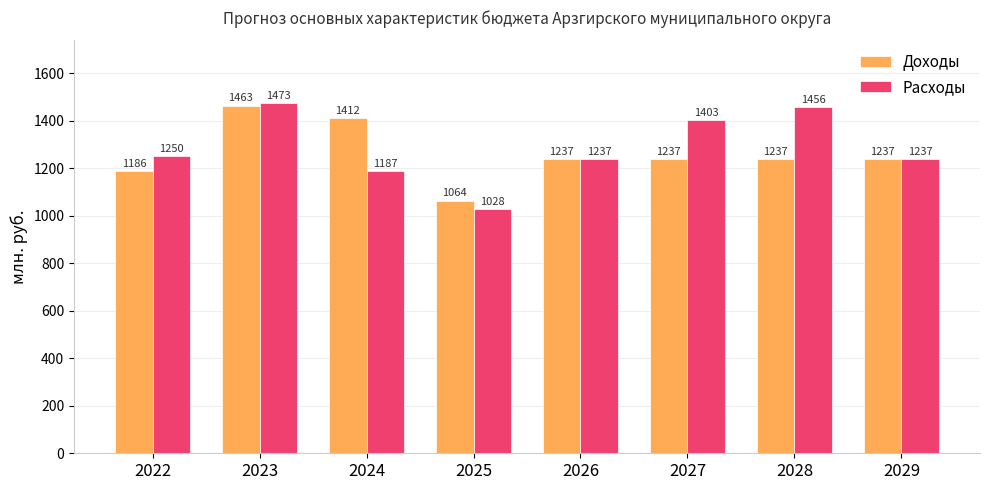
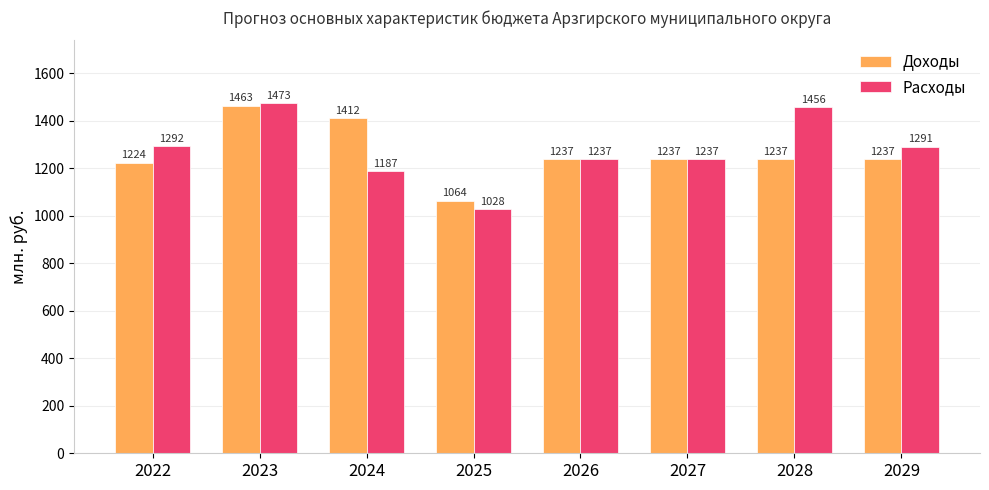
Доходы, 2022: 1186 -> 1224
Расходы, 2022: 1250 -> 1292
Расходы, 2027: 1403 -> 1237
Расходы, 2029: 1237 -> 1291
